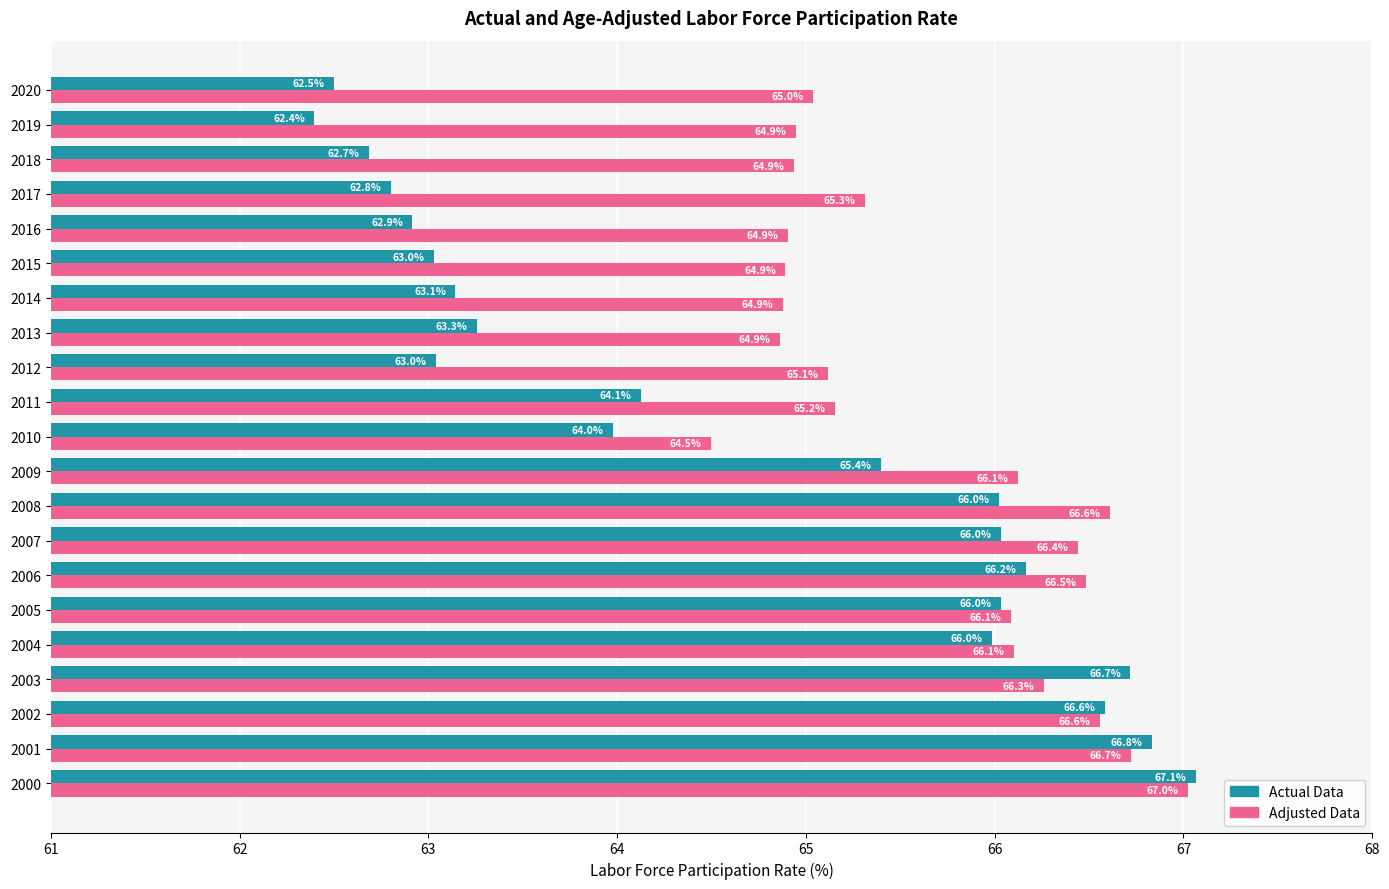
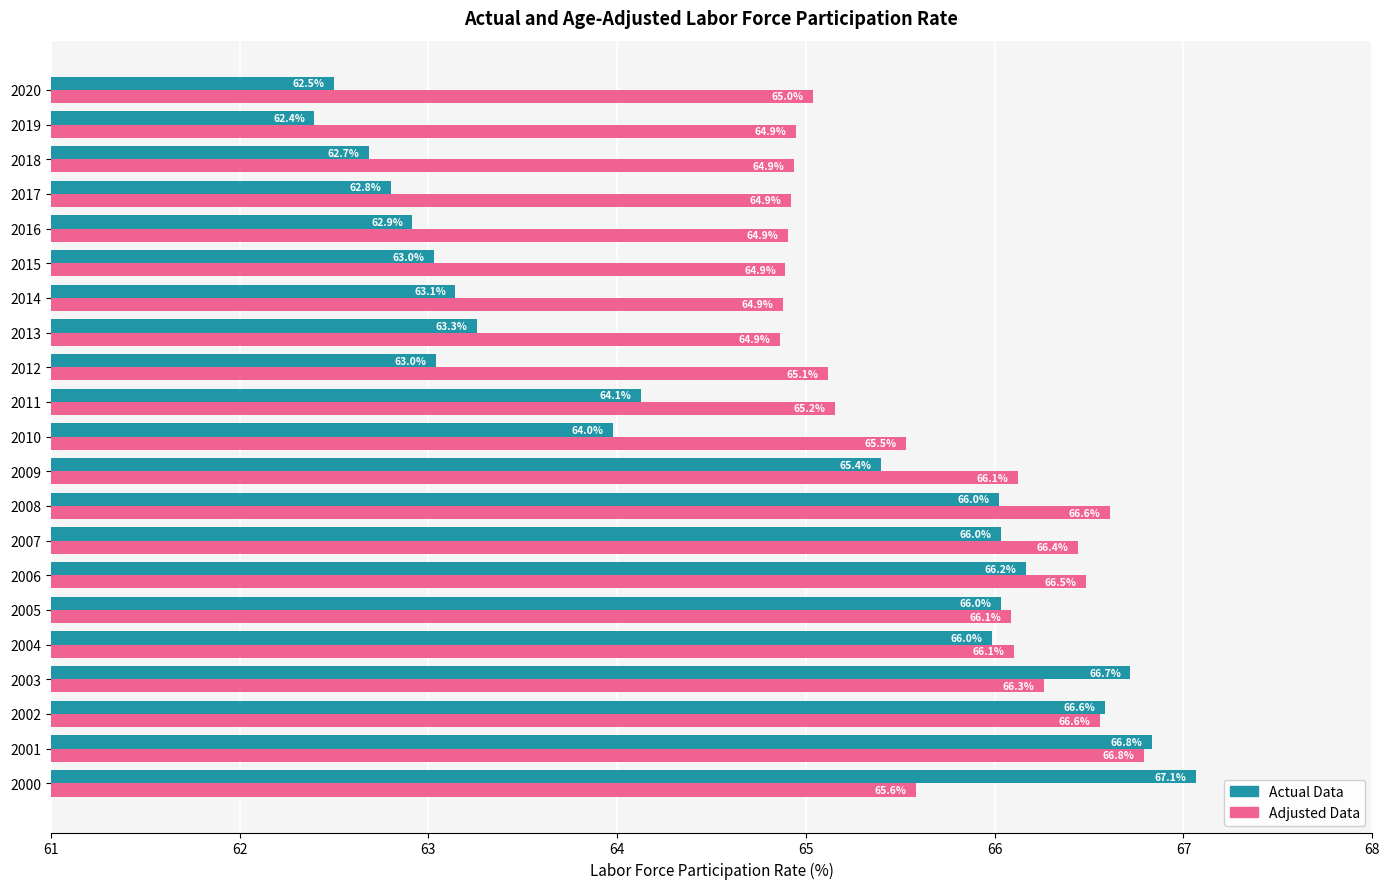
Adjusted Data, 2017: 65.3% -> 64.9%
Adjusted Data, 2010: 64.5% -> 65.5%
Adjusted Data, 2001: 66.7% -> 66.8%
Adjusted Data, 2000: 67.0% -> 65.6%
